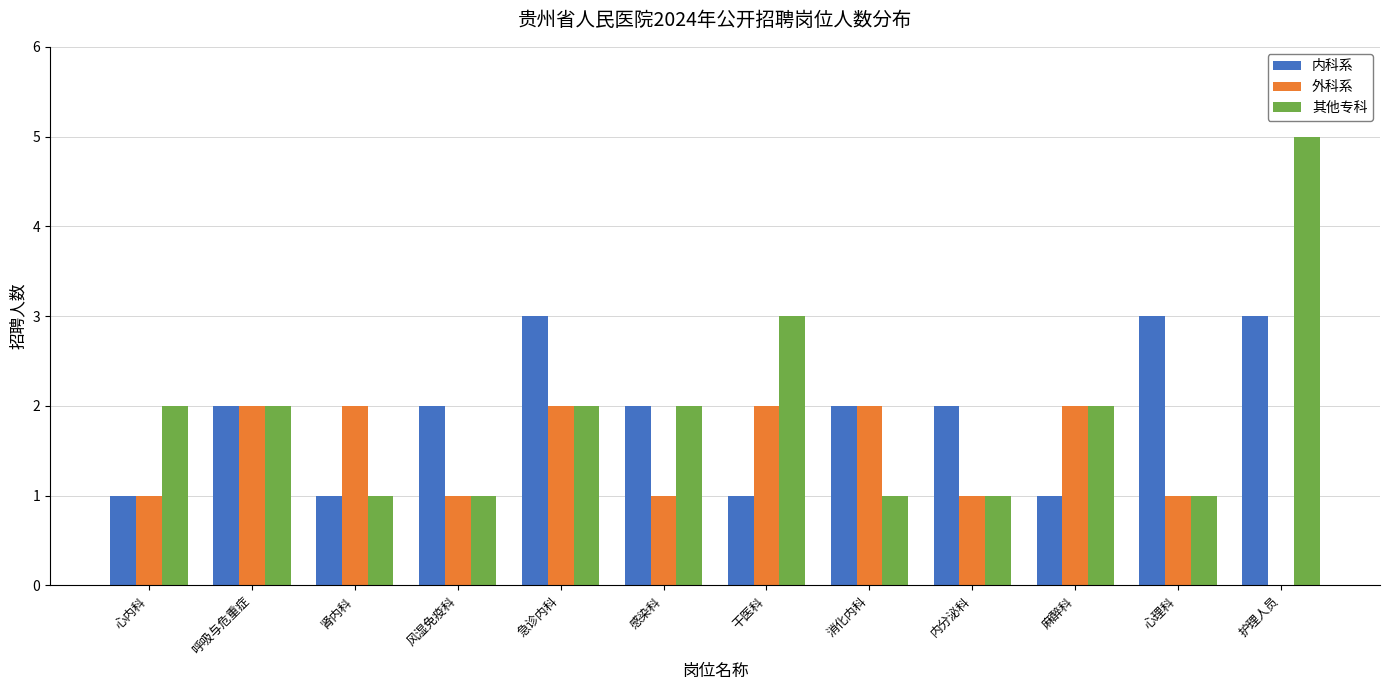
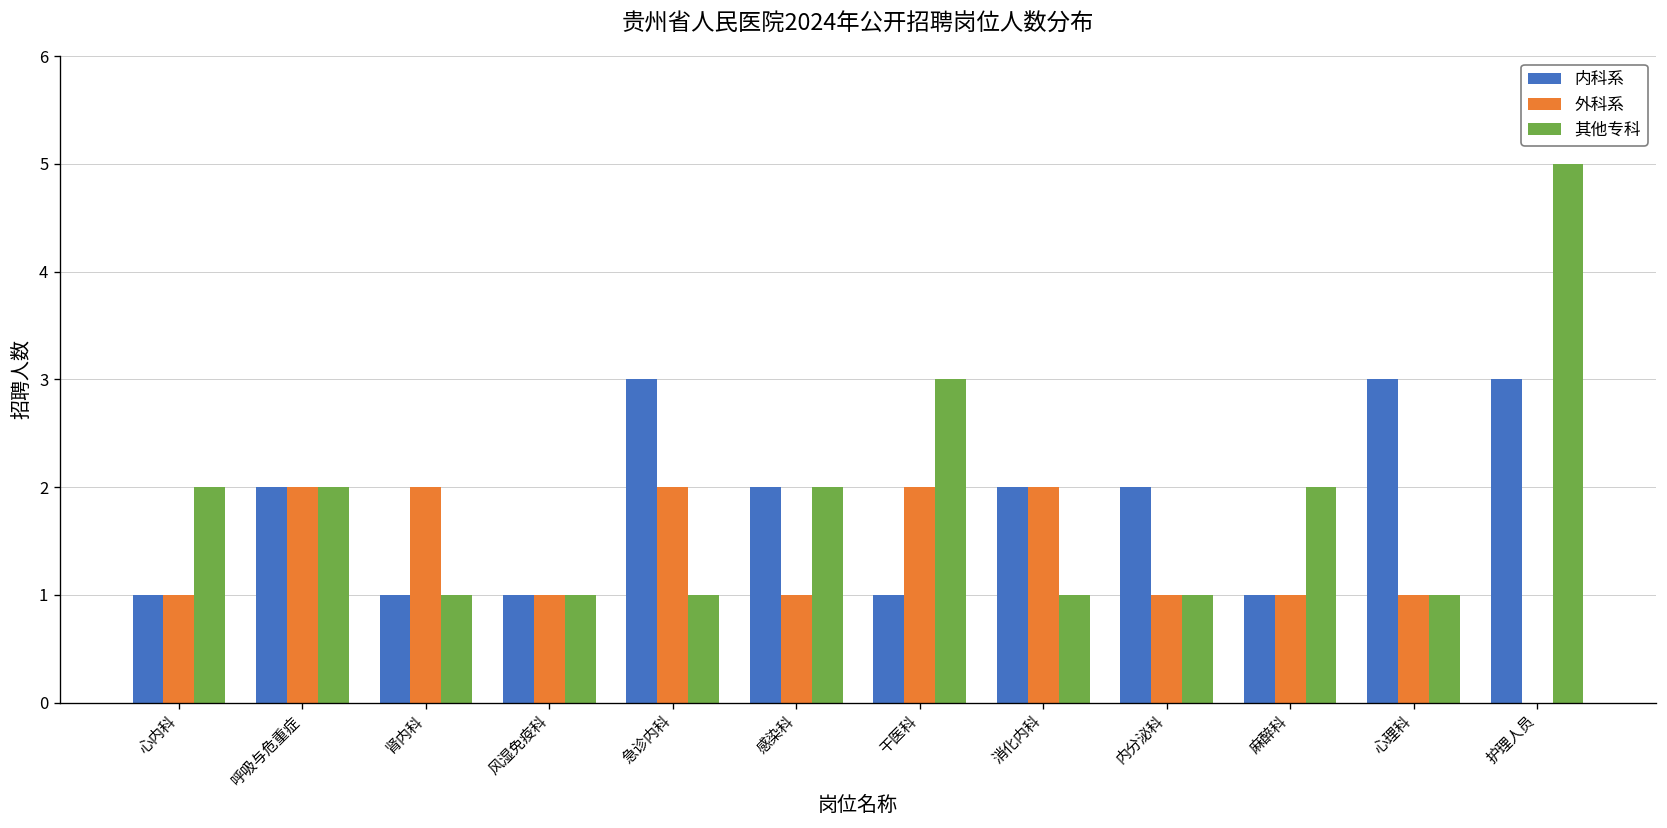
内科系, 风湿免疫科: 2 -> 1
其他专科, 急诊内科: 2 -> 1
外科系, 麻醉科: 2 -> 1
